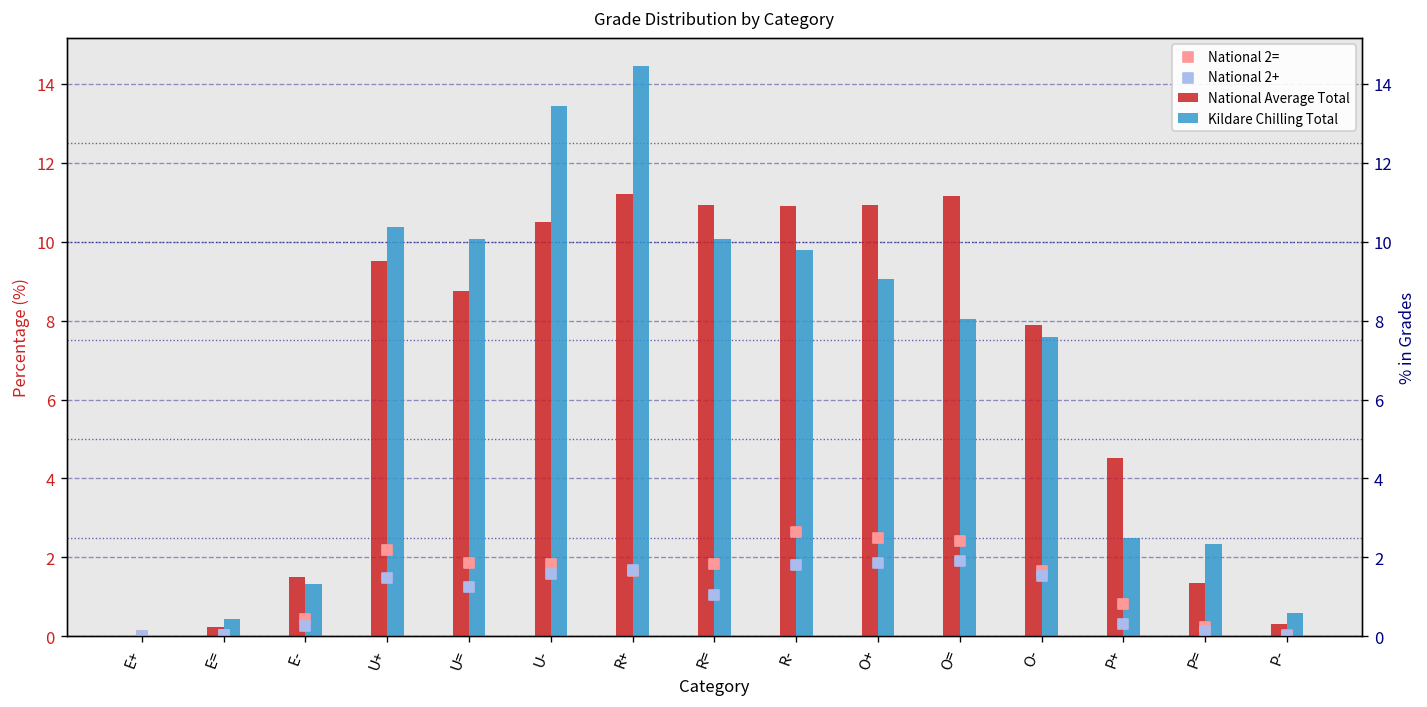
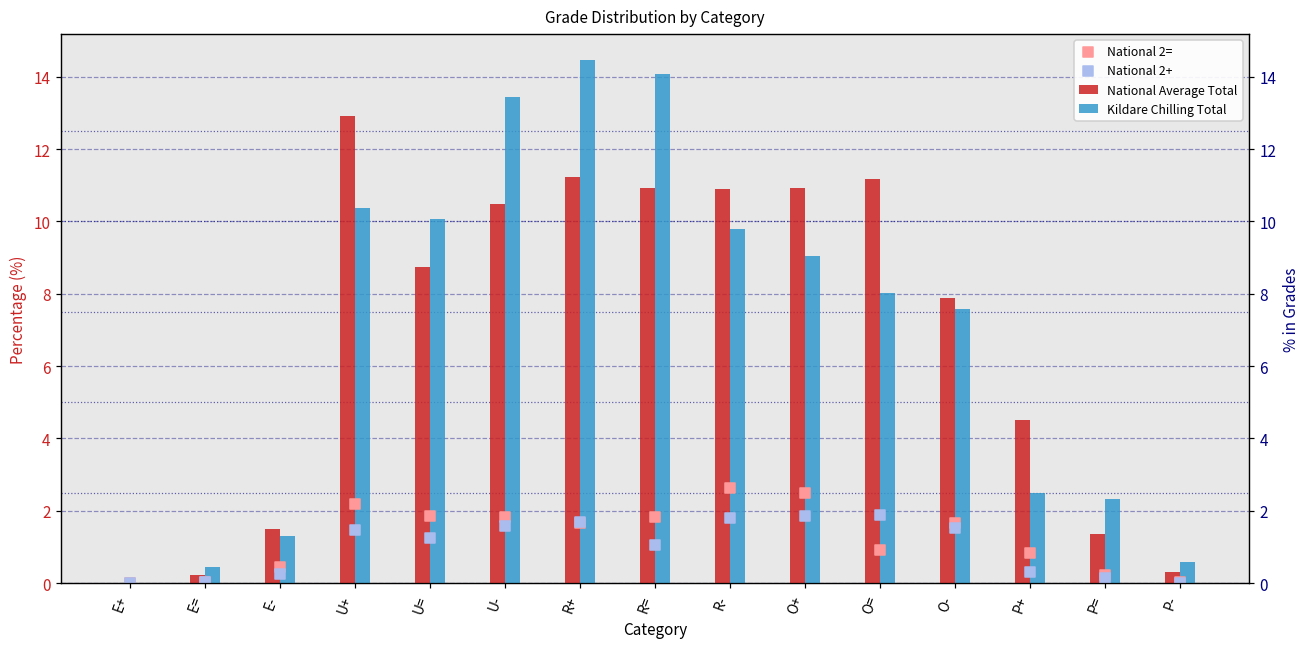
National Average Total, U+: 9.5 -> 12.9
Kildare Chilling Total, R=: 10.1 -> 14.1
National 2=, O=: 2.4 -> 0.9
